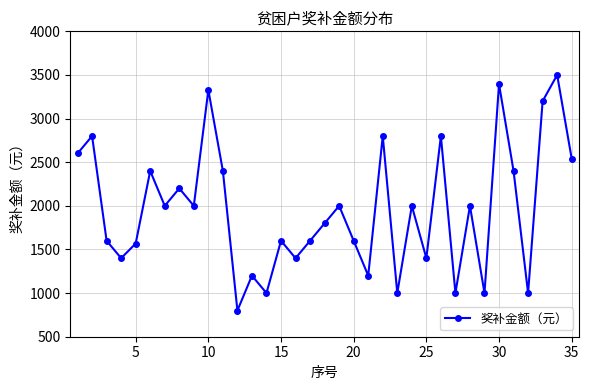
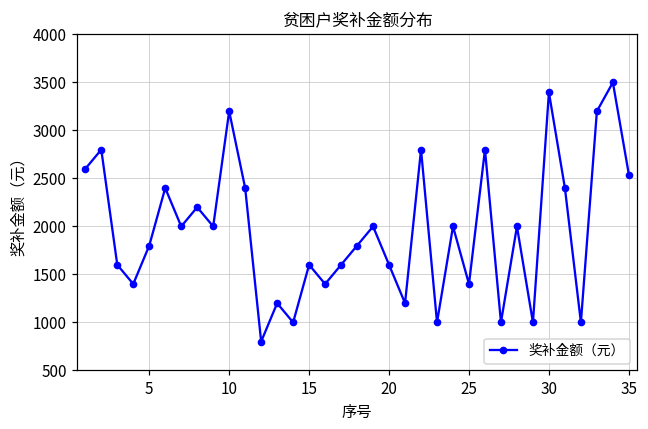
5: 1600 -> 1800
10: 3300 -> 3200
